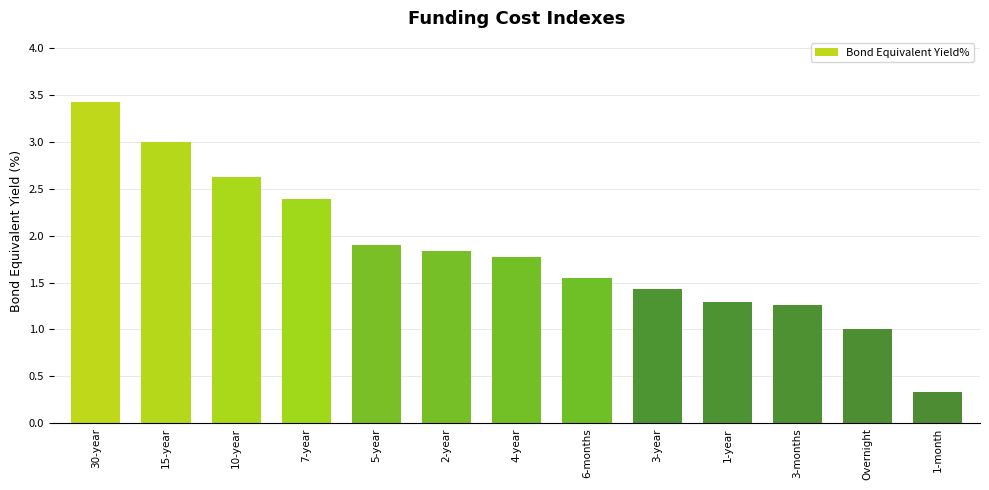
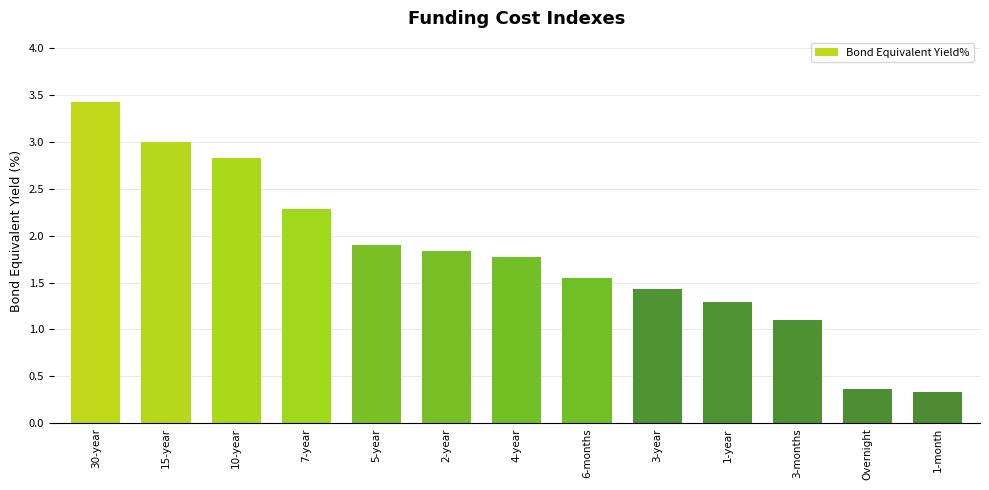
10-year: 2.6 -> 2.8
7-year: 2.4 -> 2.3
3-months: 1.3 -> 1.1
Overnight: 1.0 -> 0.4
